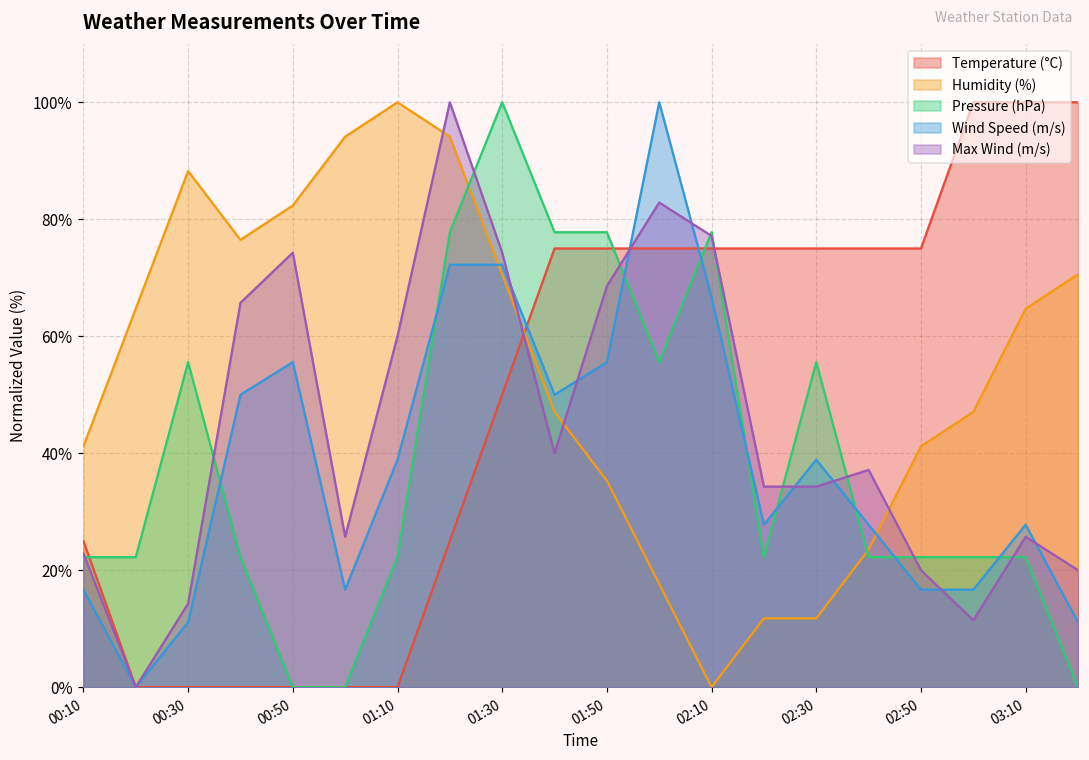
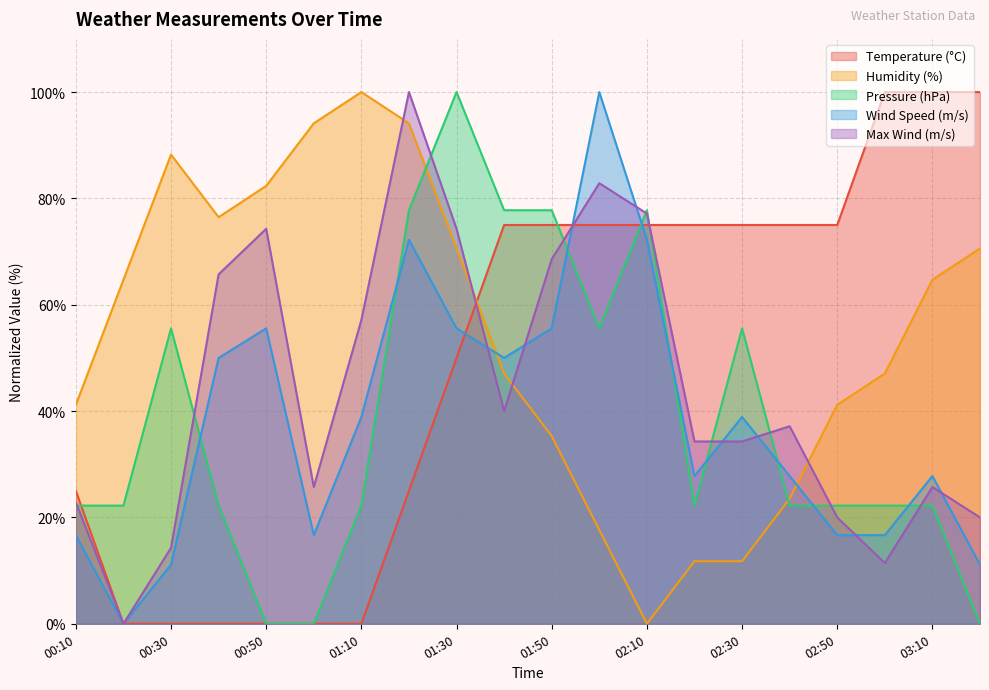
Max Wind (m/s), 01:10: 60% -> 57%
Wind Speed (m/s), 01:30: 72% -> 56%
Wind Speed (m/s), 02:10: 67% -> 72%
